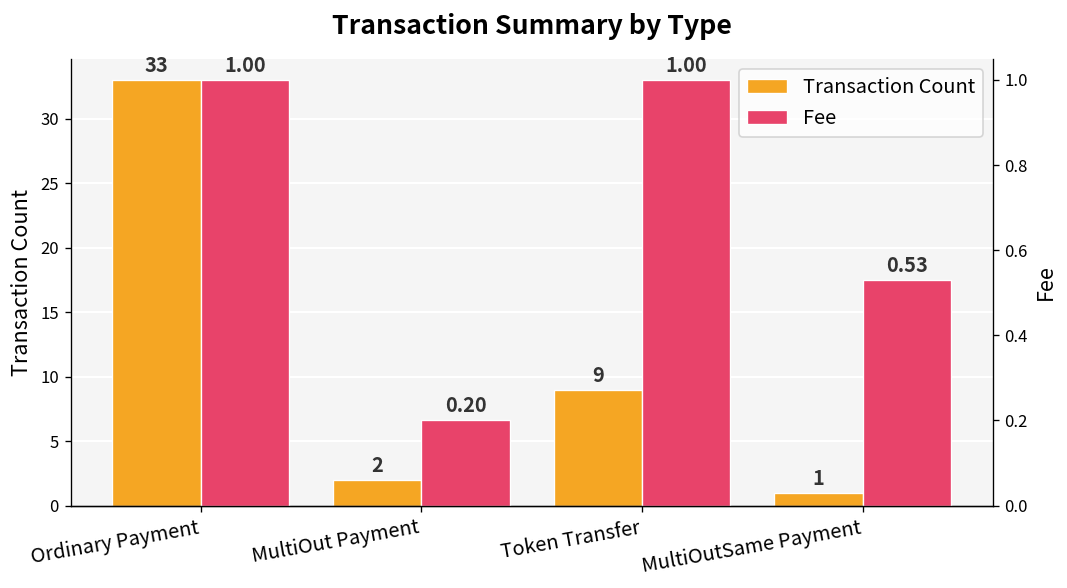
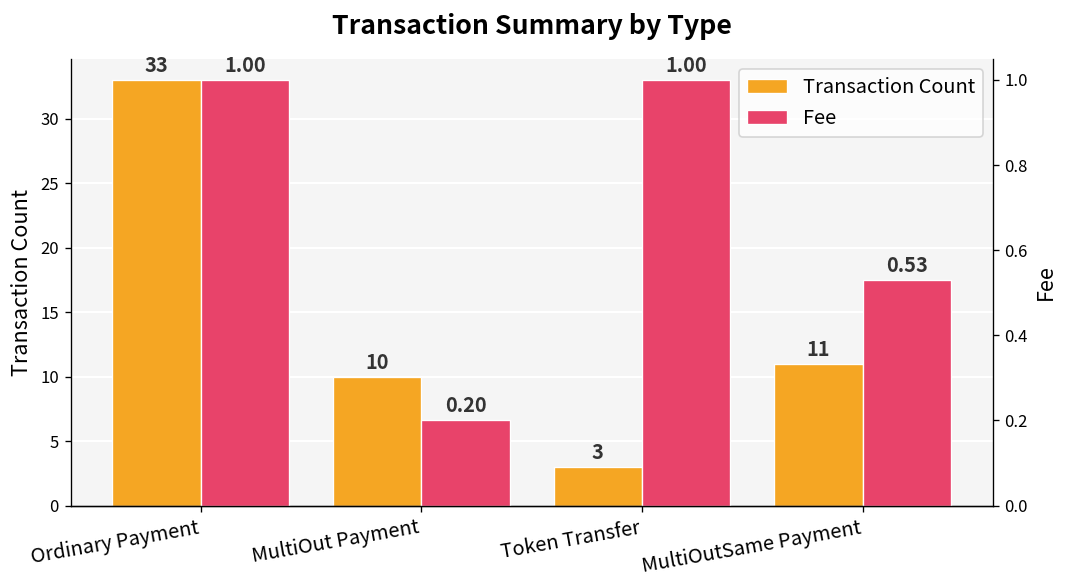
Transaction Count, MultiOut Payment: 2 -> 10
Transaction Count, Token Transfer: 9 -> 3
Transaction Count, MultiOutSame Payment: 1 -> 11
